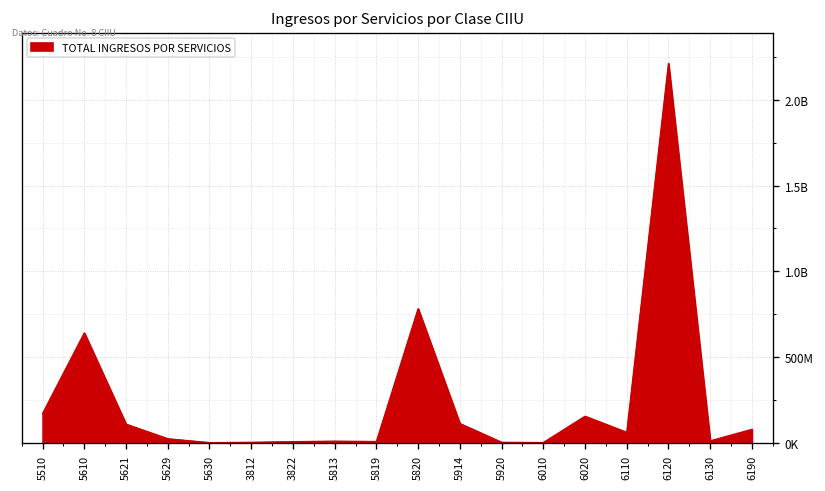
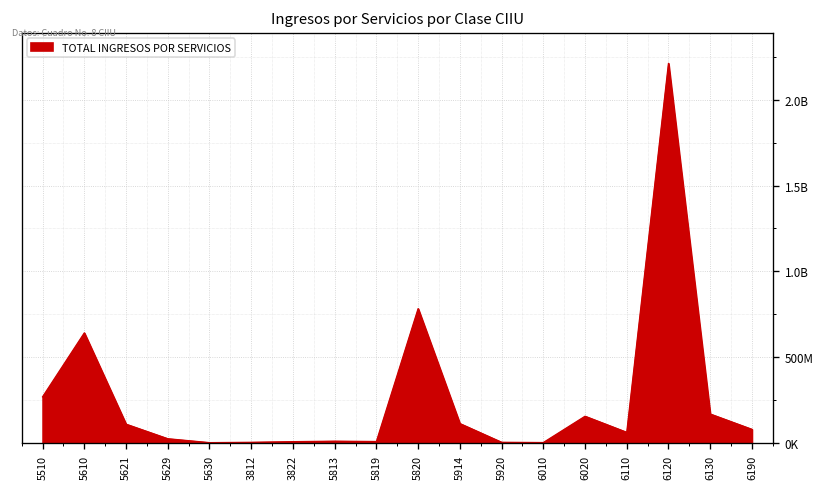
5510: 170000000 -> 270000000
6130: 10000000 -> 170000000
